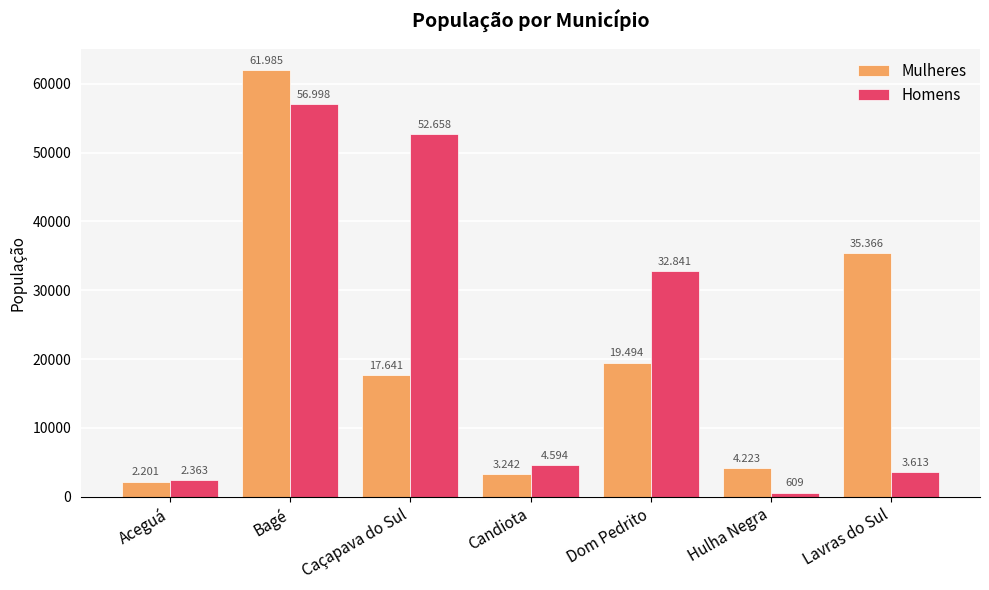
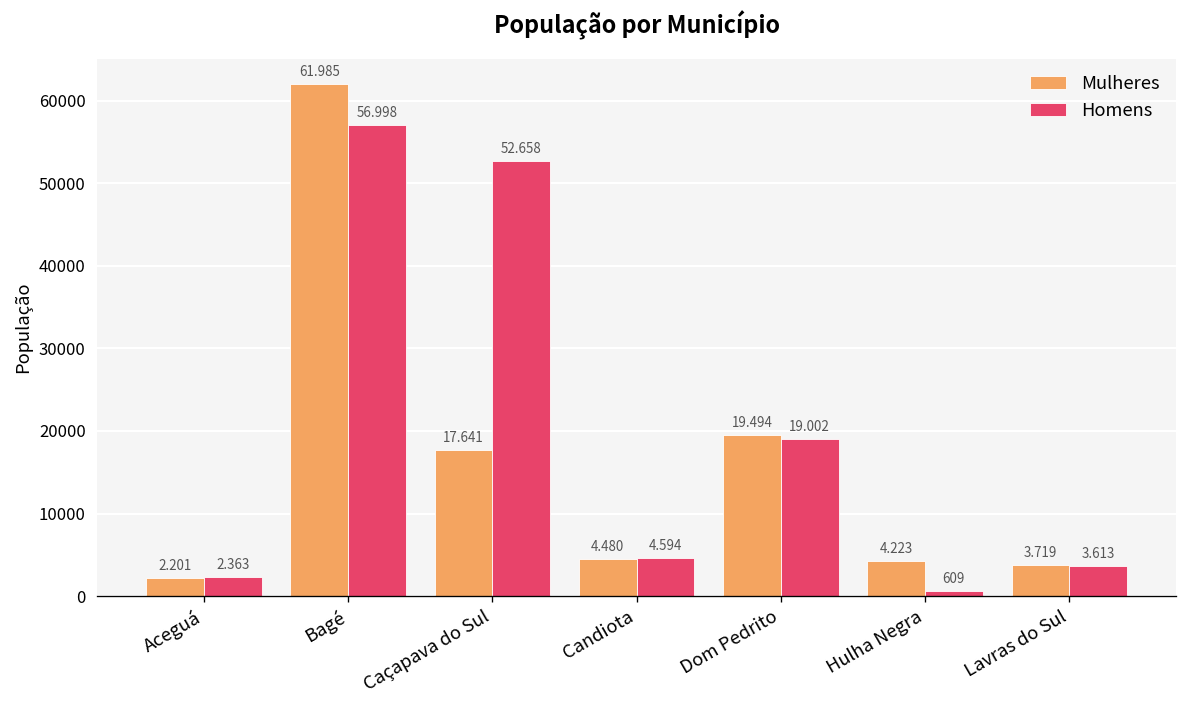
Mulheres, Candiota: 3.242 -> 4.480
Homens, Dom Pedrito: 32.841 -> 19.002
Mulheres, Lavras do Sul: 35.366 -> 3.719
